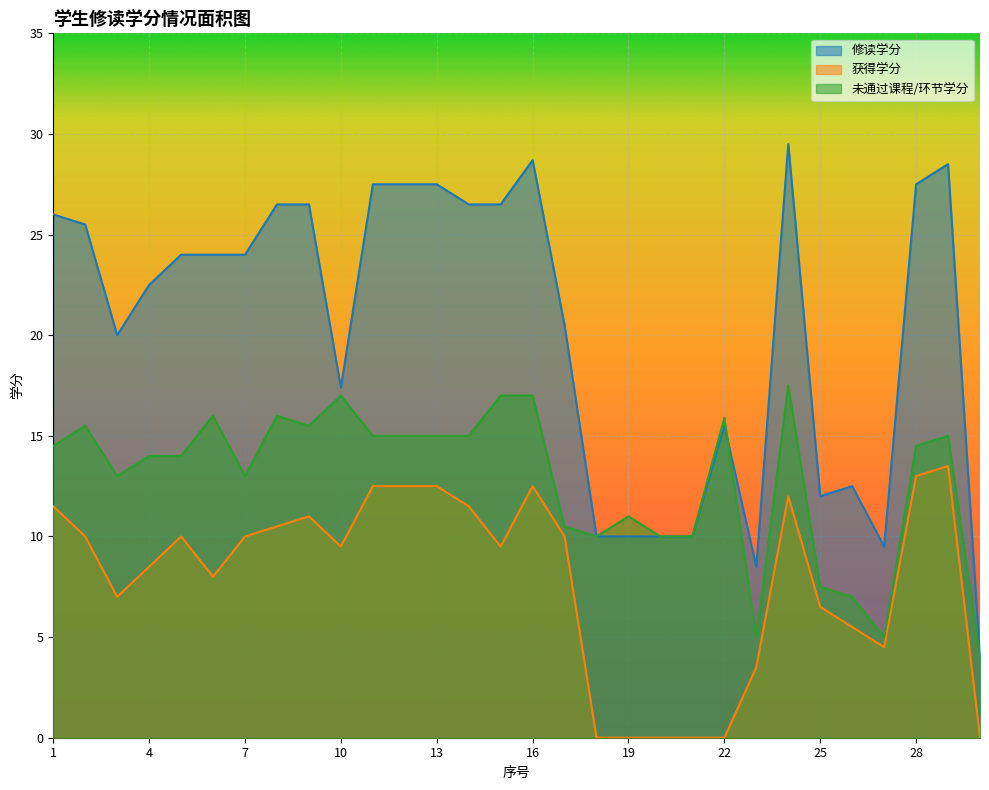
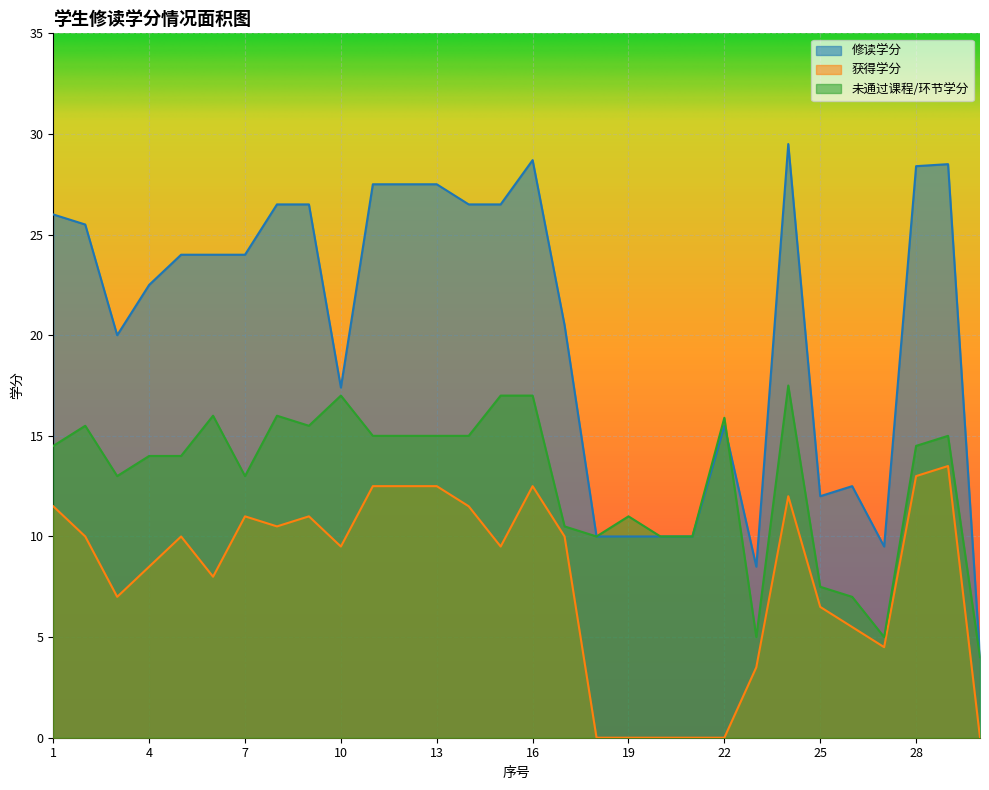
获得学分, 7: 10 -> 11
修读学分, 28: 27.5 -> 28.4
